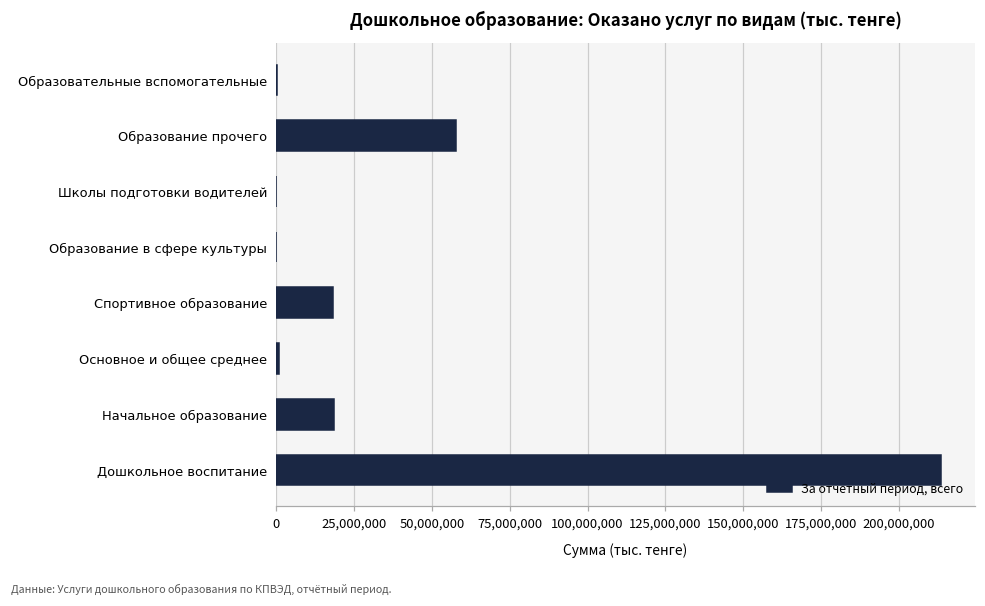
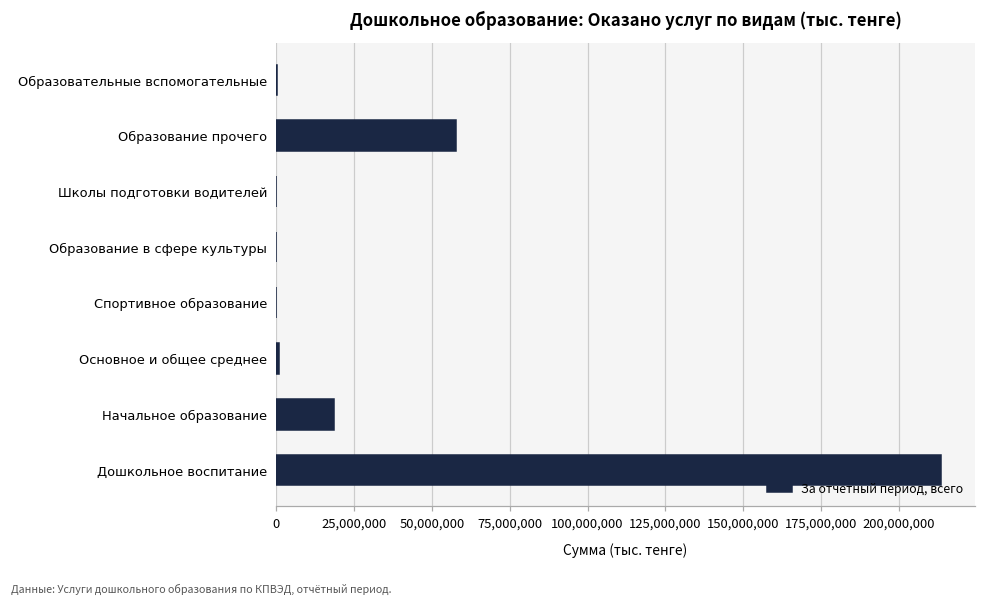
Спортивное образование: 18,000,000 -> 0
